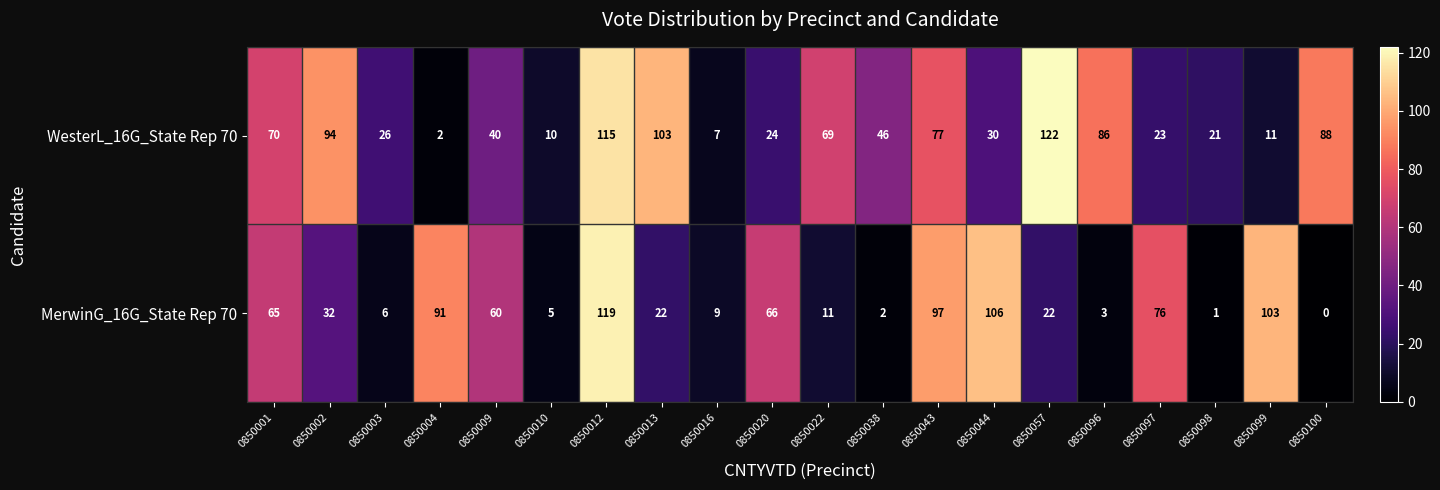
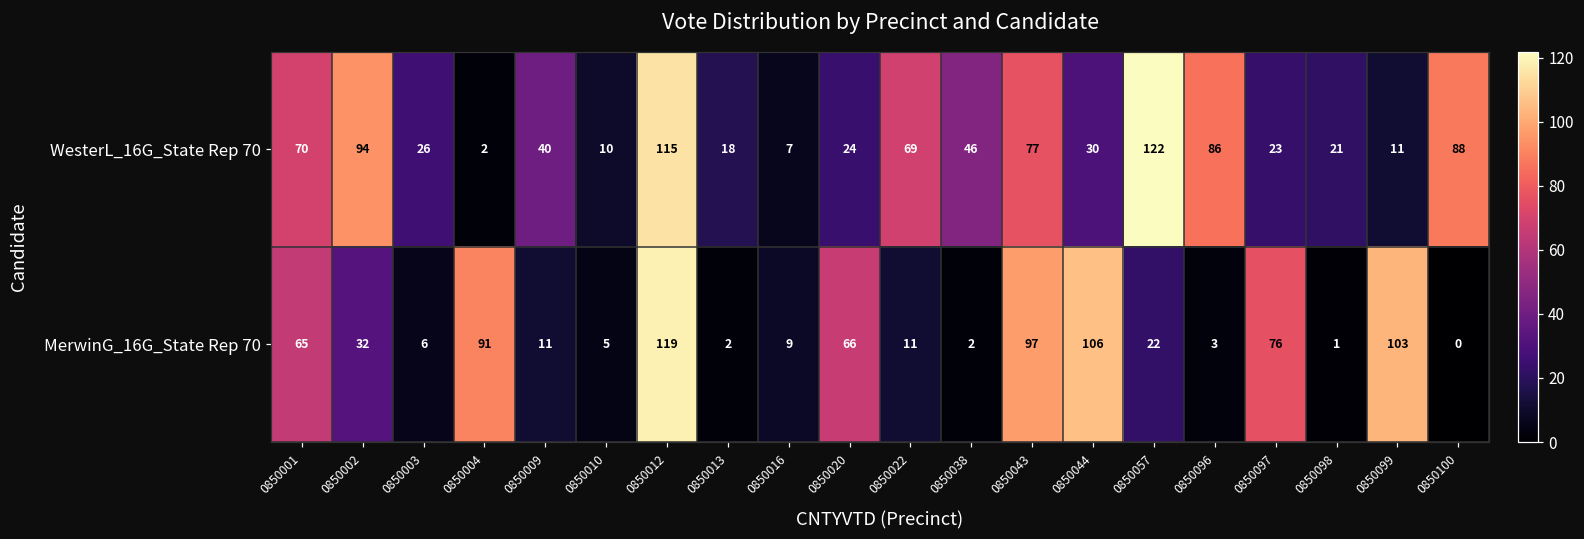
WesterL_16G_State Rep 70, 0850013: 103 -> 18
MerwinG_16G_State Rep 70, 0850009: 60 -> 11
MerwinG_16G_State Rep 70, 0850013: 22 -> 2
